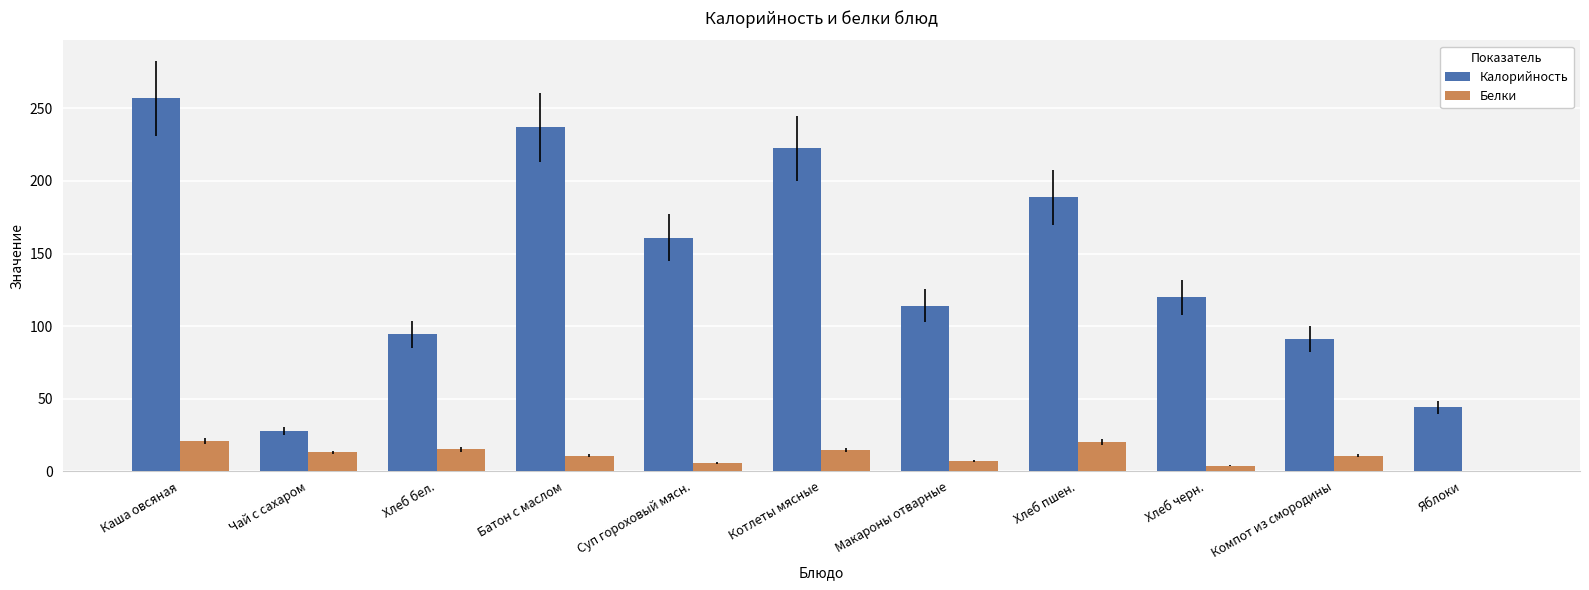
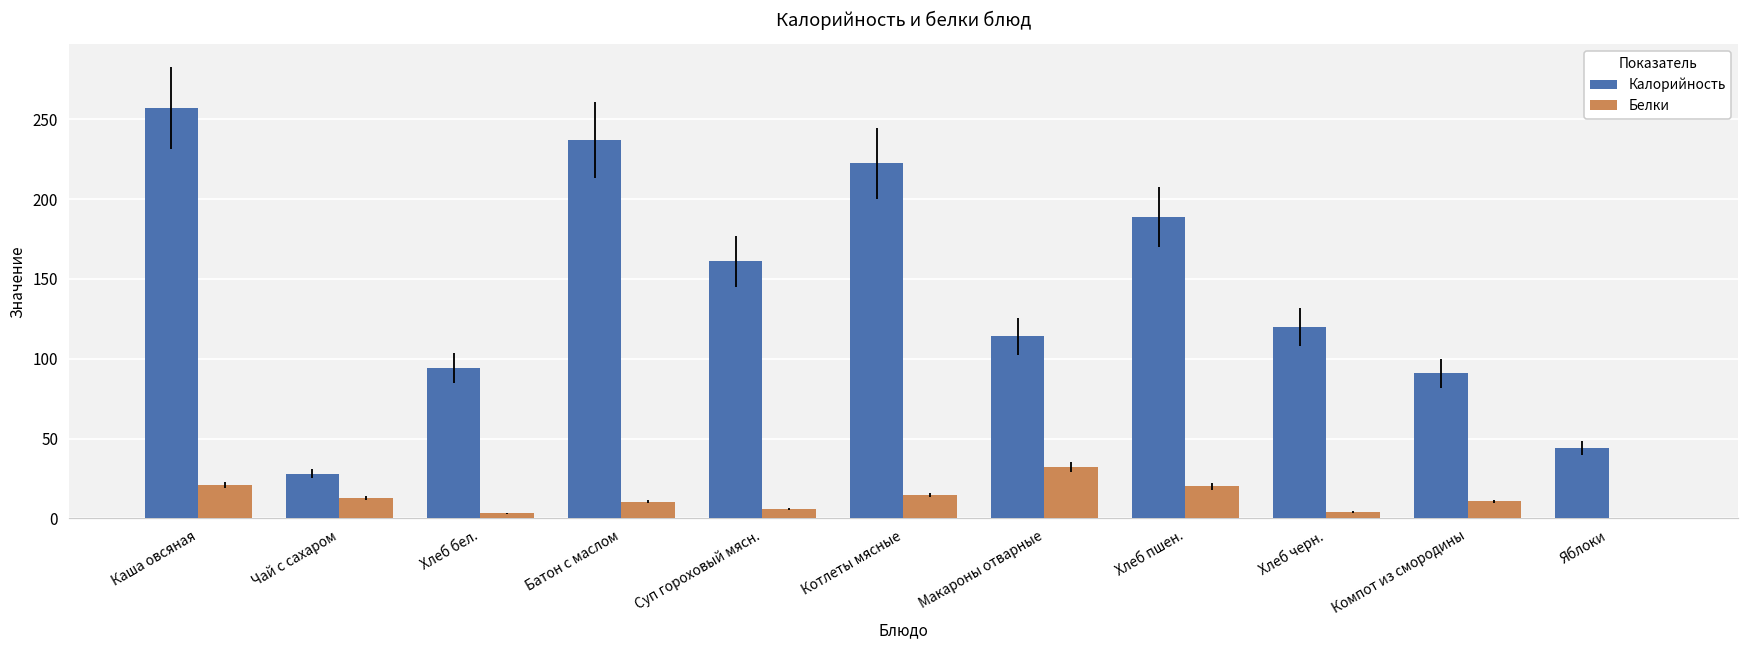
Белки, Хлеб бел.: 15 -> 3
Белки, Макароны отварные: 7 -> 32
